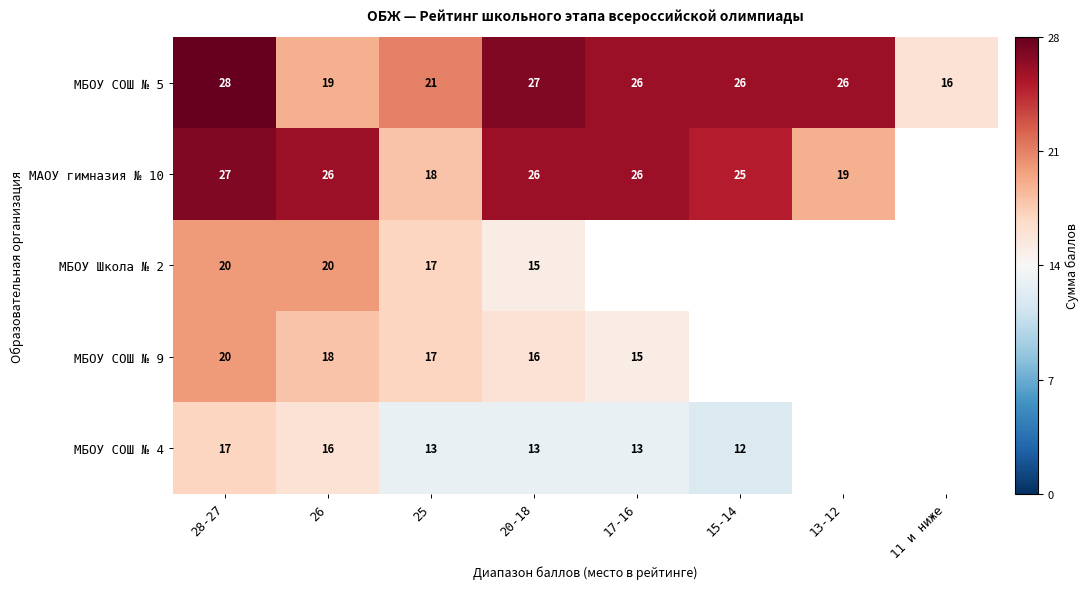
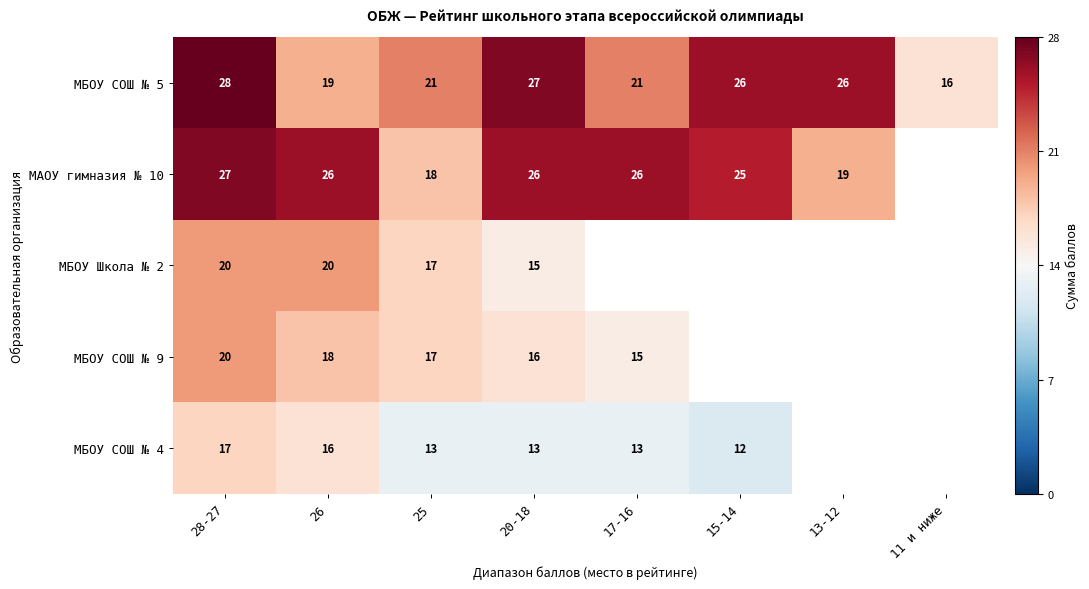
МБОУ СОШ № 5, 17-16: 26 -> 21
